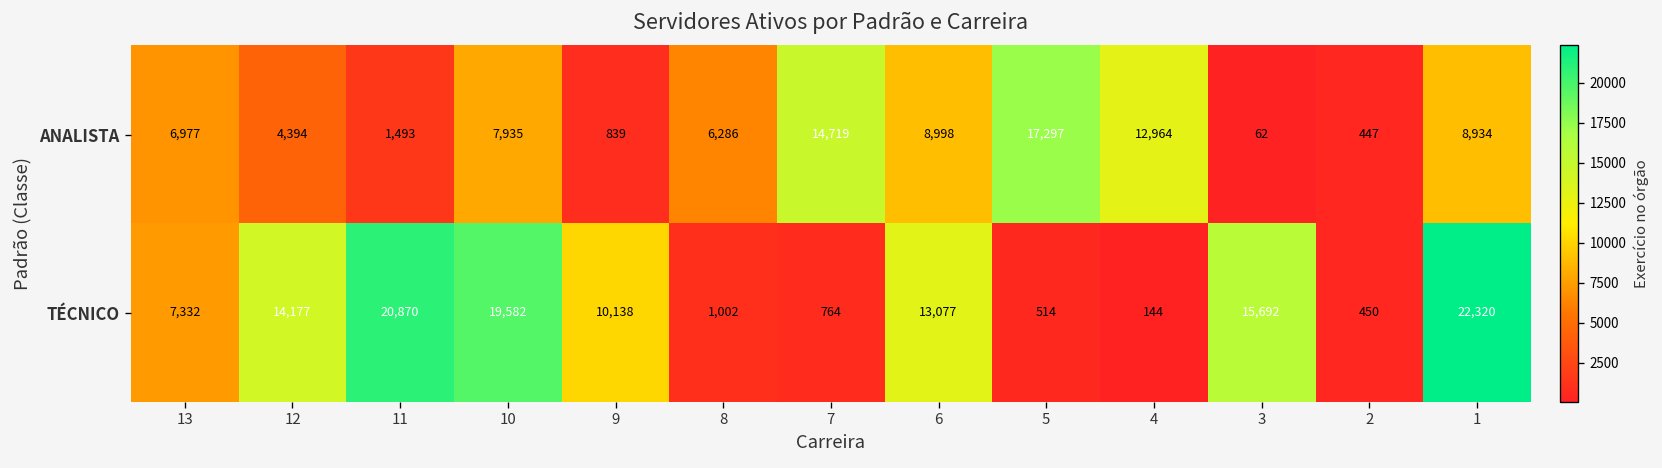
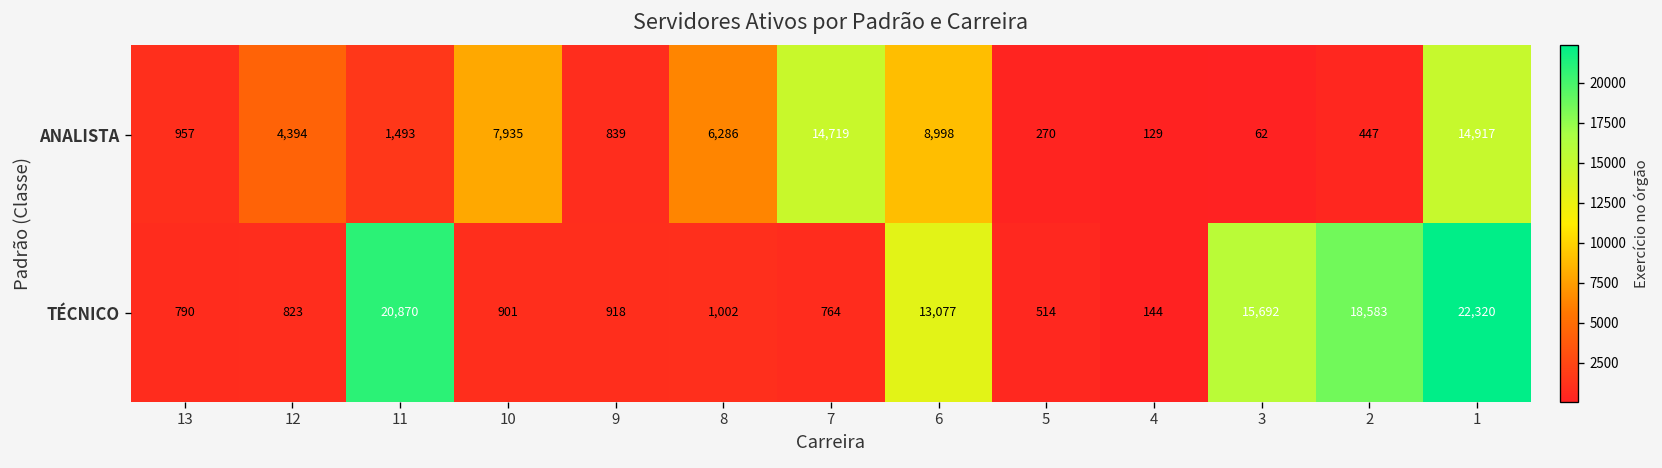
ANALISTA, 13: 6,977 -> 957
ANALISTA, 5: 17,297 -> 270
ANALISTA, 4: 12,964 -> 129
ANALISTA, 1: 8,934 -> 14,917
TÉCNICO, 13: 7,332 -> 790
TÉCNICO, 12: 14,177 -> 823
TÉCNICO, 10: 19,582 -> 901
TÉCNICO, 9: 10,138 -> 918
TÉCNICO, 2: 450 -> 18,583
